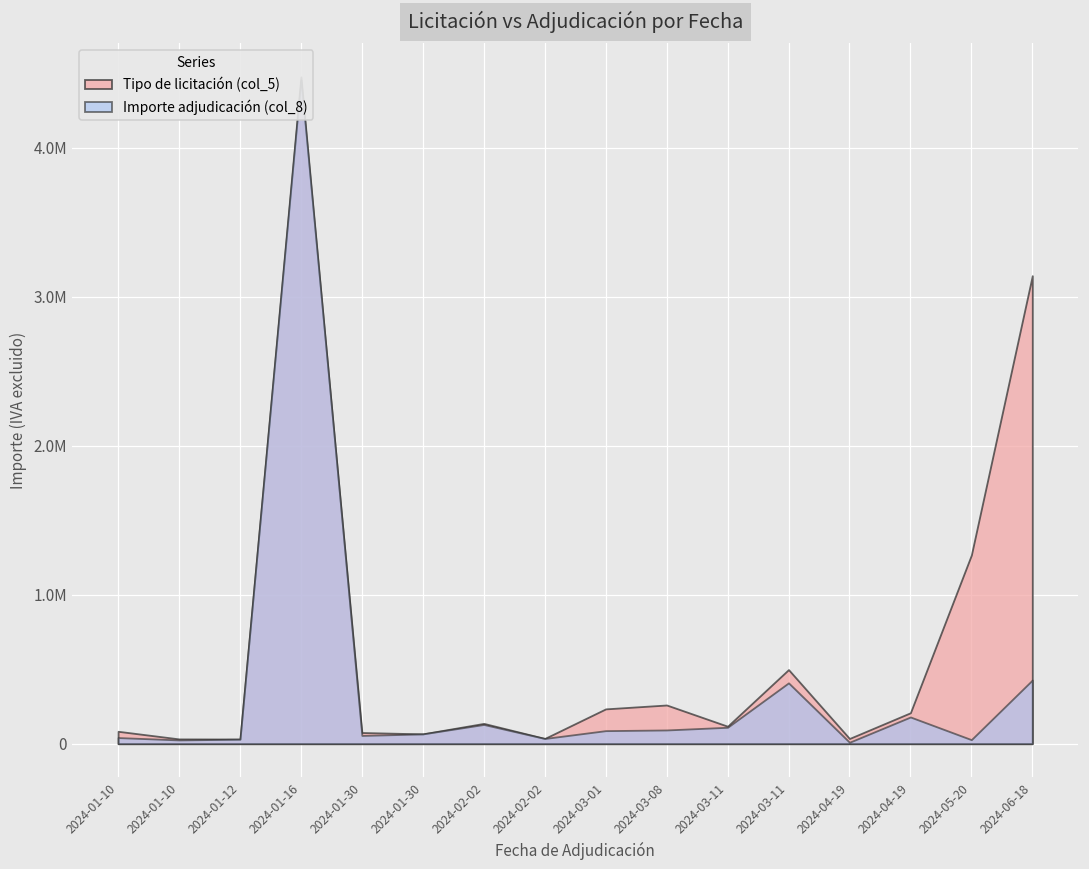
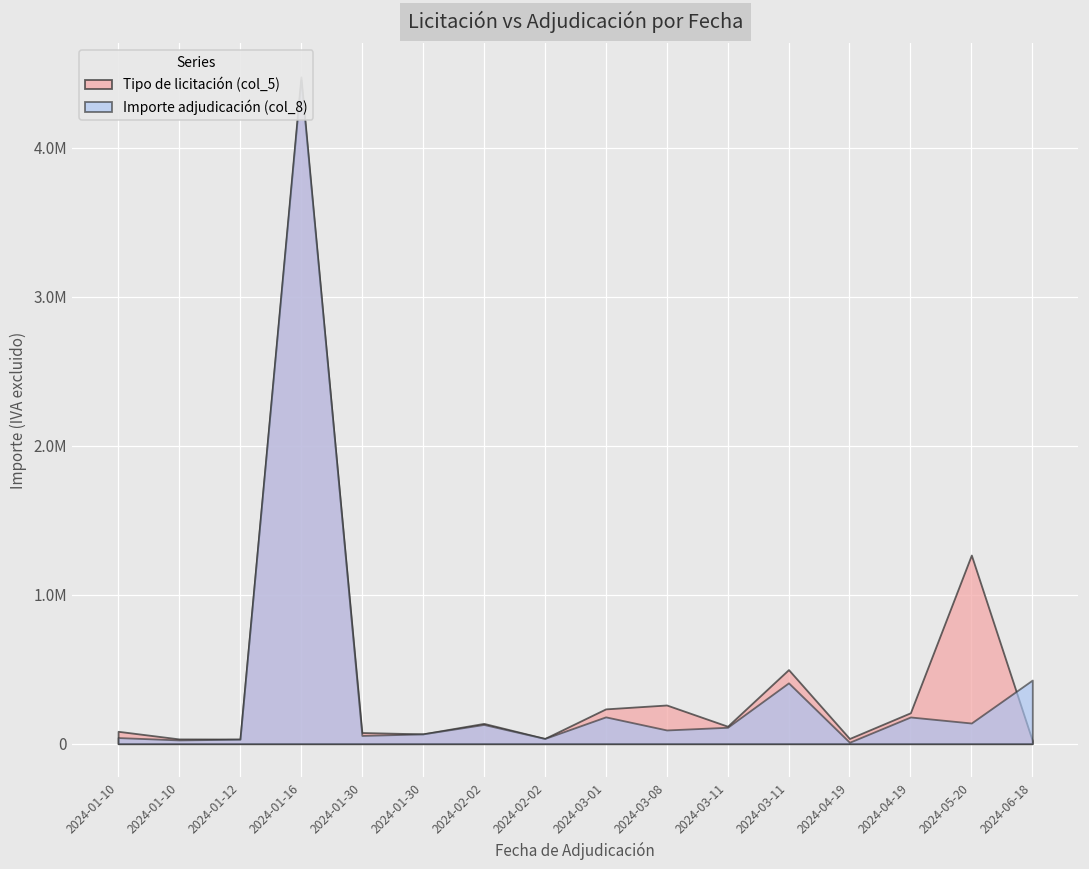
Importe adjudicación (col_8), 2024-03-01: 90000 -> 180000
Importe adjudicación (col_8), 2024-05-20: 30000 -> 140000
Tipo de licitación (col_5), 2024-06-18: 3140000 -> 20000
